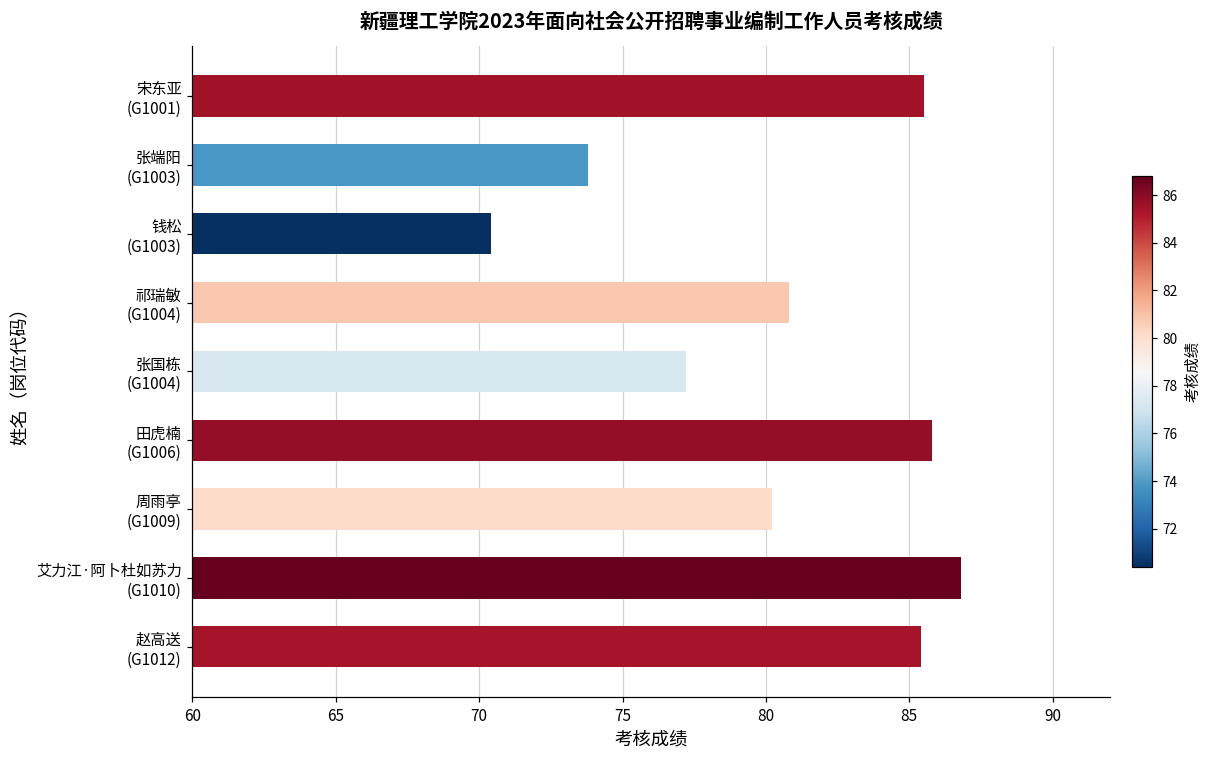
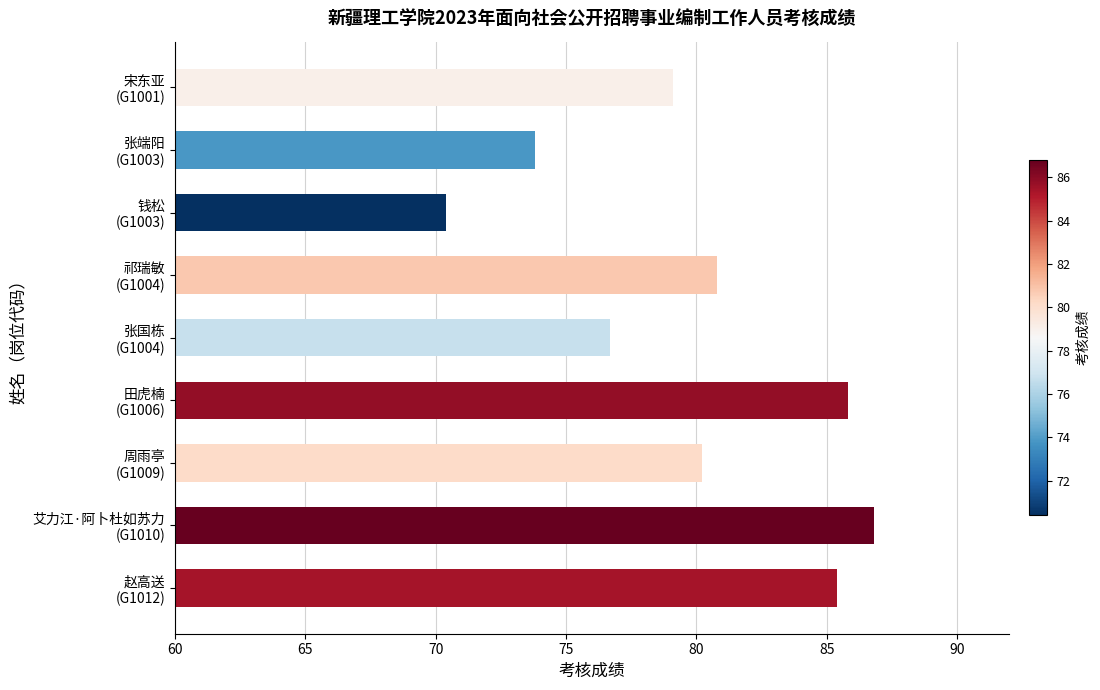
宋东亚 (G1001): 85.5 -> 79.1
张国栋 (G1004): 77.2 -> 76.7
